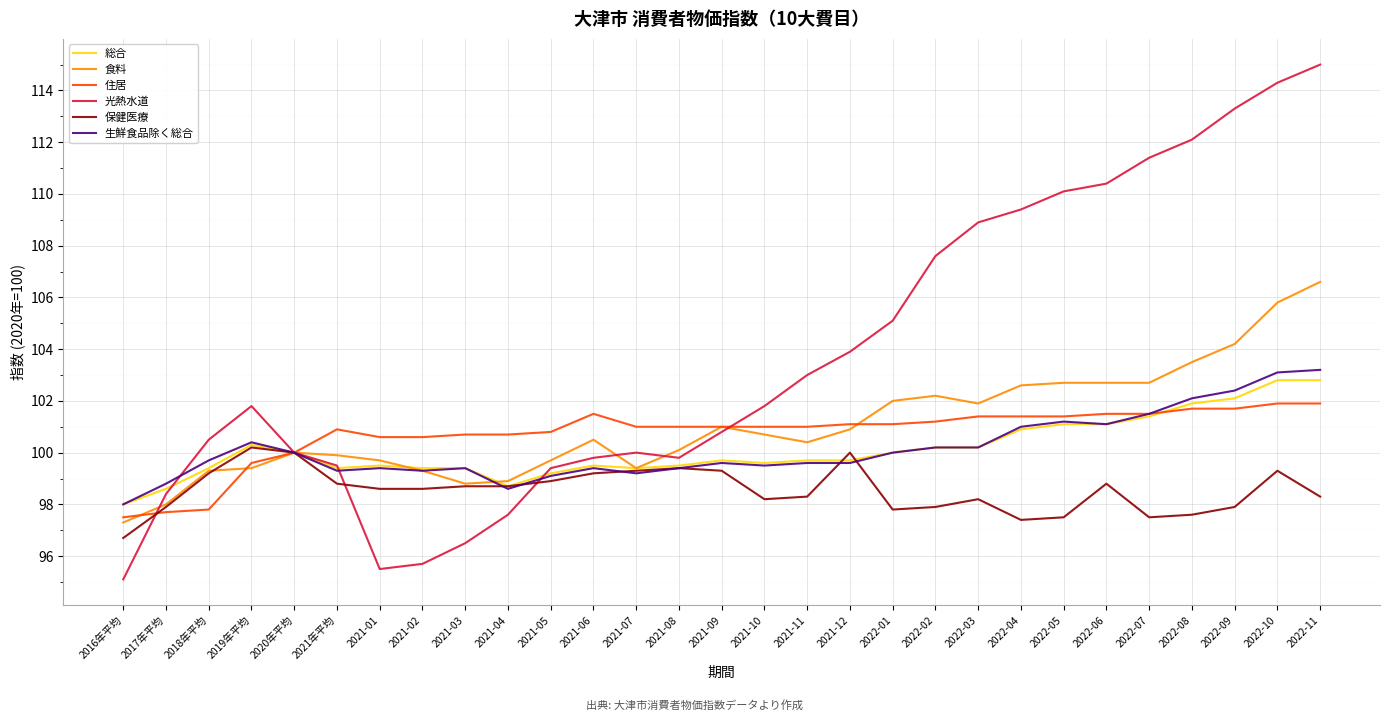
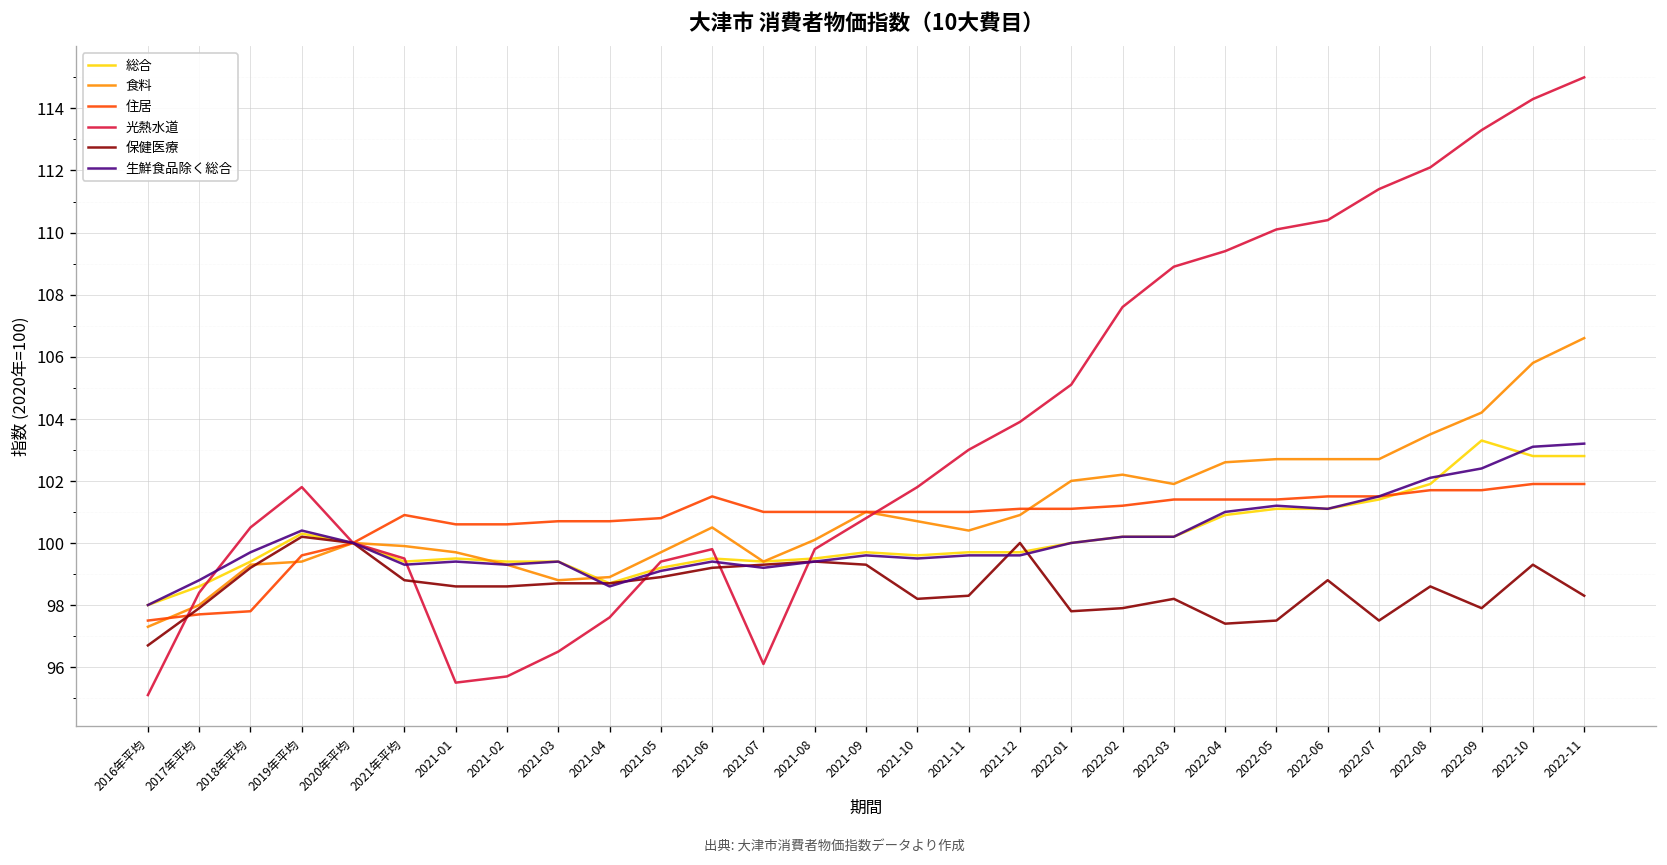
光熱水道, 2021-07: 100.0 -> 96.1
保健医療, 2022-08: 97.6 -> 98.6
総合, 2022-09: 102.1 -> 103.3
